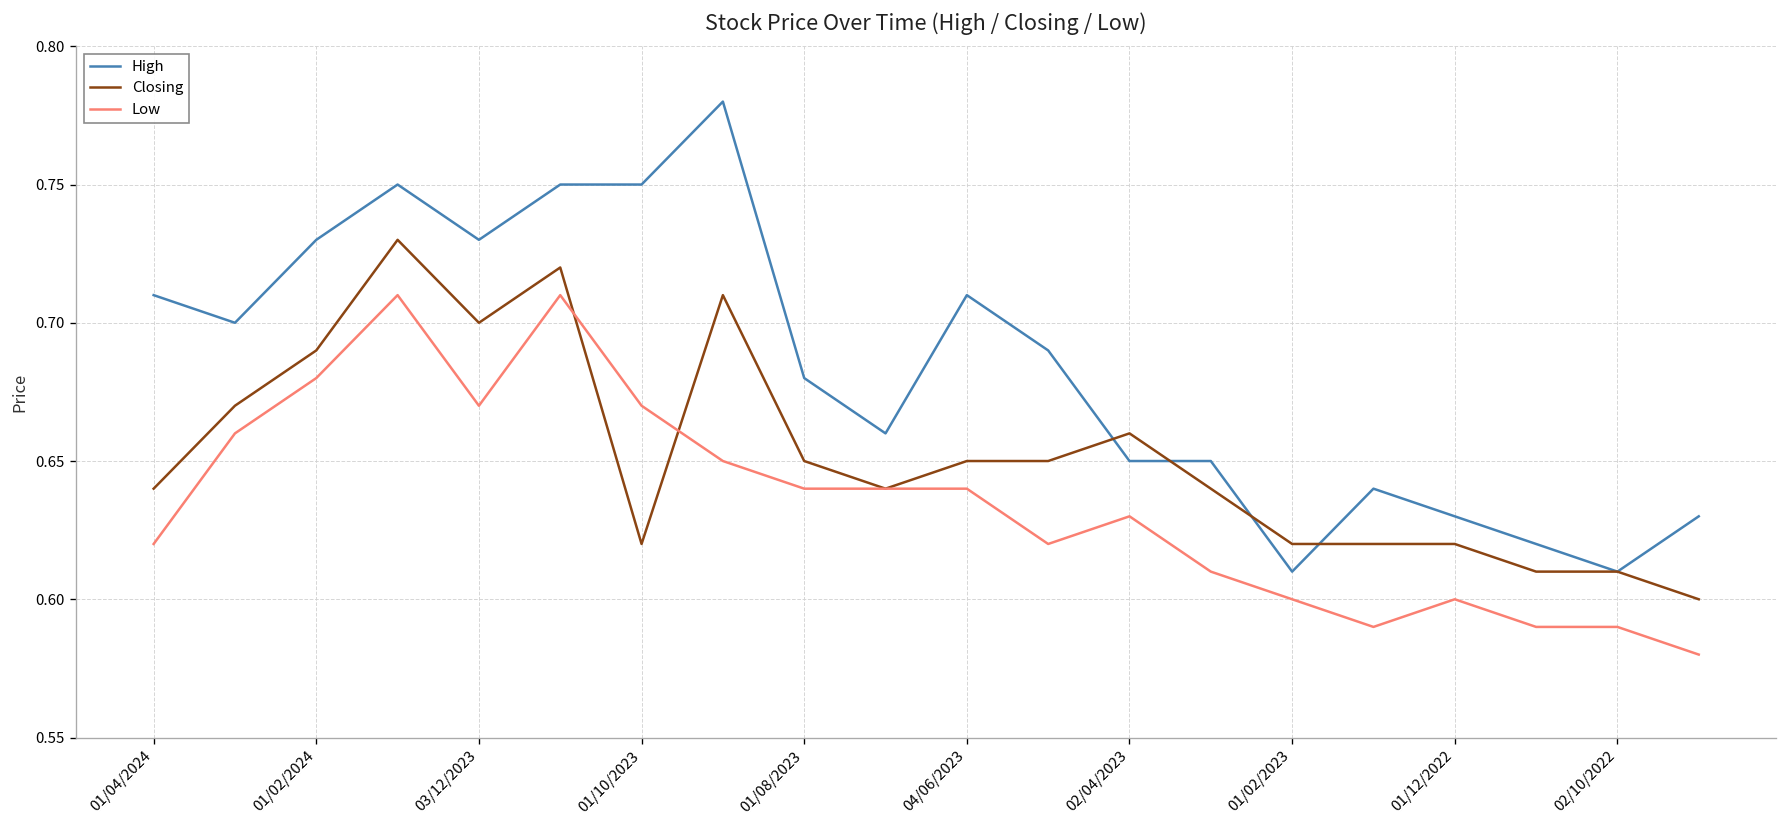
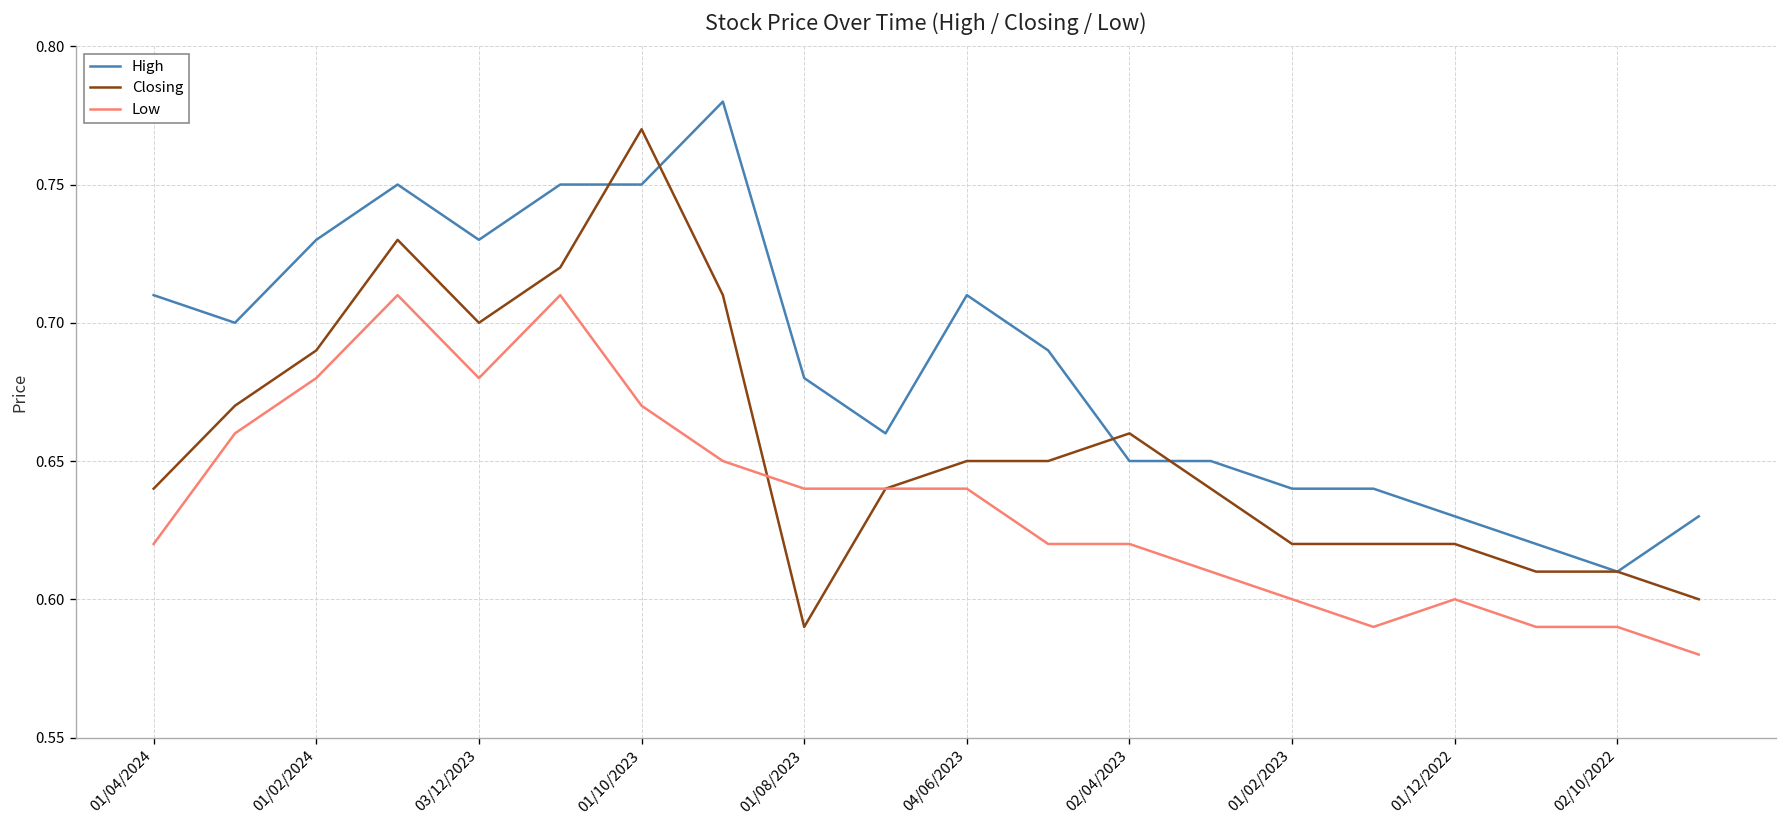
Low, 03/12/2023: 0.67 -> 0.68
Closing, 01/10/2023: 0.62 -> 0.77
Closing, 01/08/2023: 0.65 -> 0.59
Low, 02/04/2023: 0.63 -> 0.62
High, 01/02/2023: 0.61 -> 0.64
